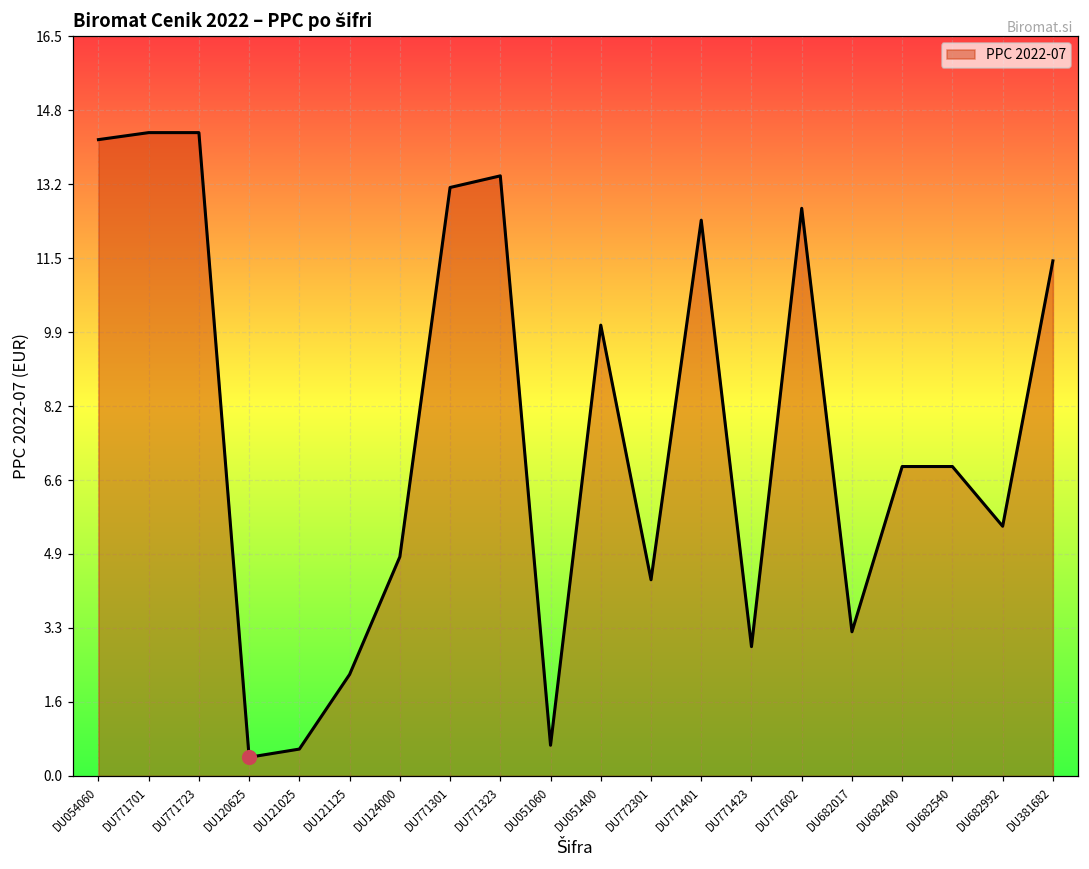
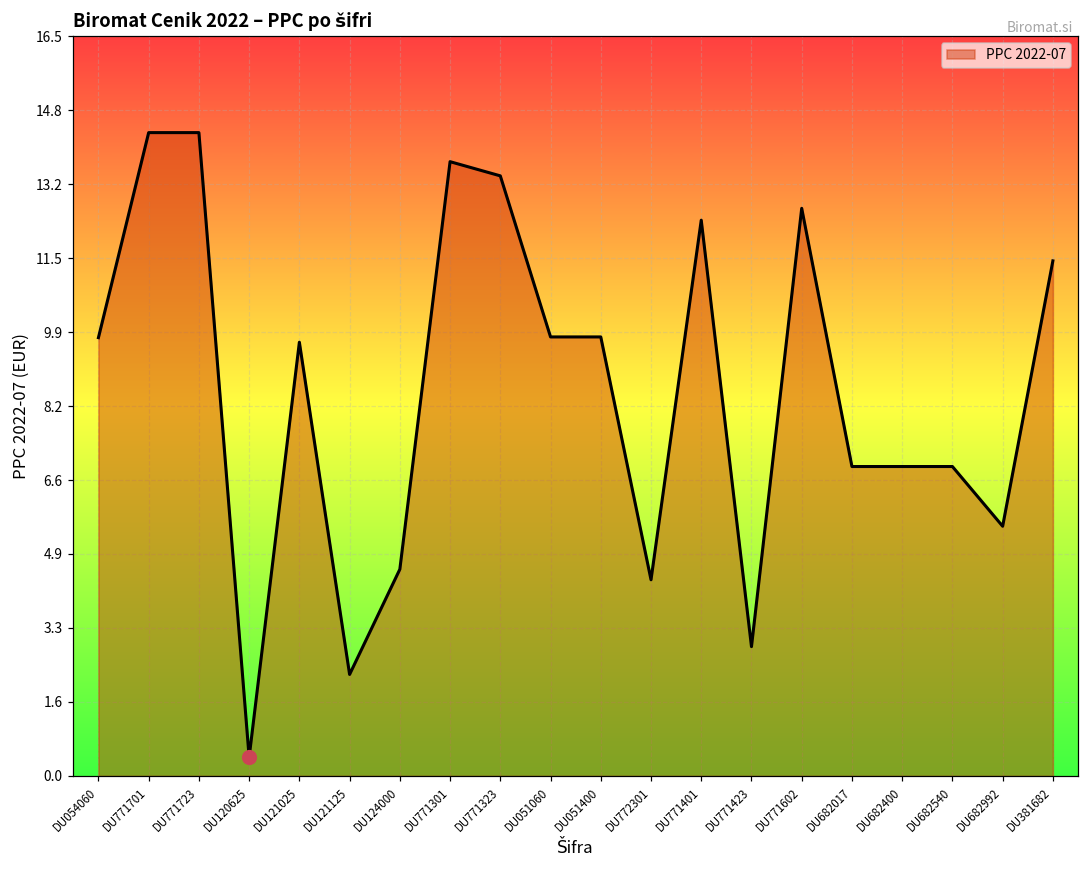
PPC 2022-07, DU054060: 14.2 -> 9.8
PPC 2022-07, DU121025: 0.6 -> 9.7
PPC 2022-07, DU124000: 4.9 -> 4.6
PPC 2022-07, DU771301: 13.1 -> 13.7
PPC 2022-07, DU051060: 0.7 -> 9.8
PPC 2022-07, DU051400: 10.0 -> 9.8
PPC 2022-07, DU682017: 3.2 -> 6.9
